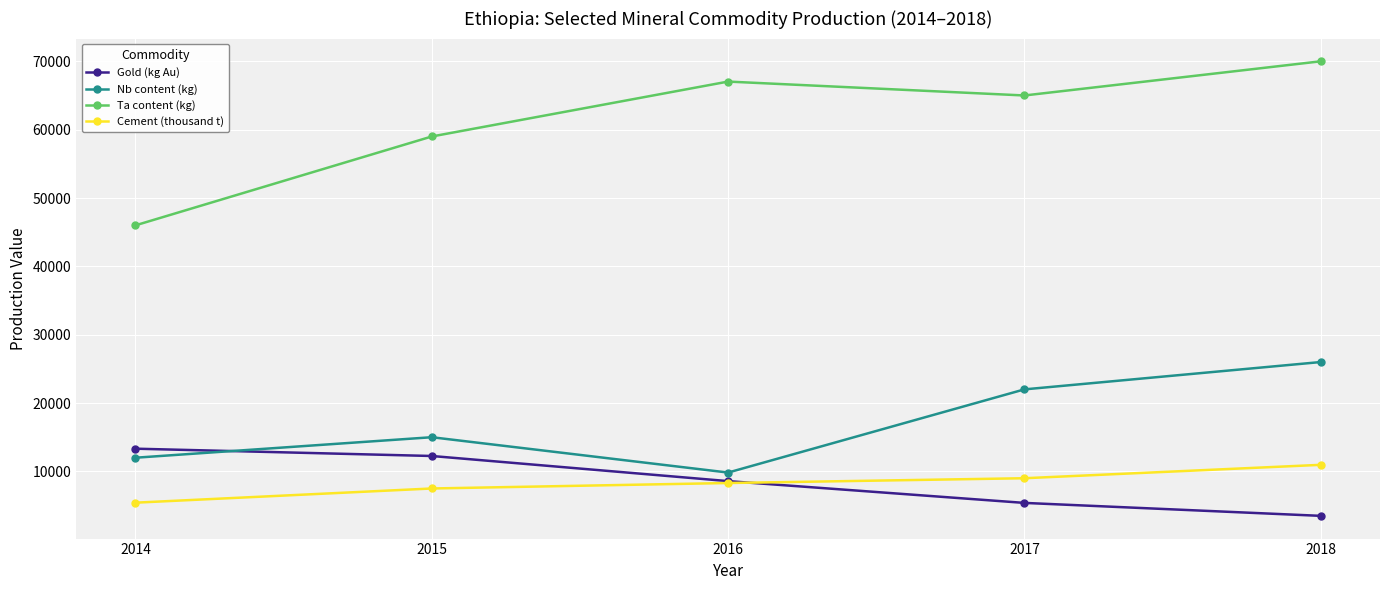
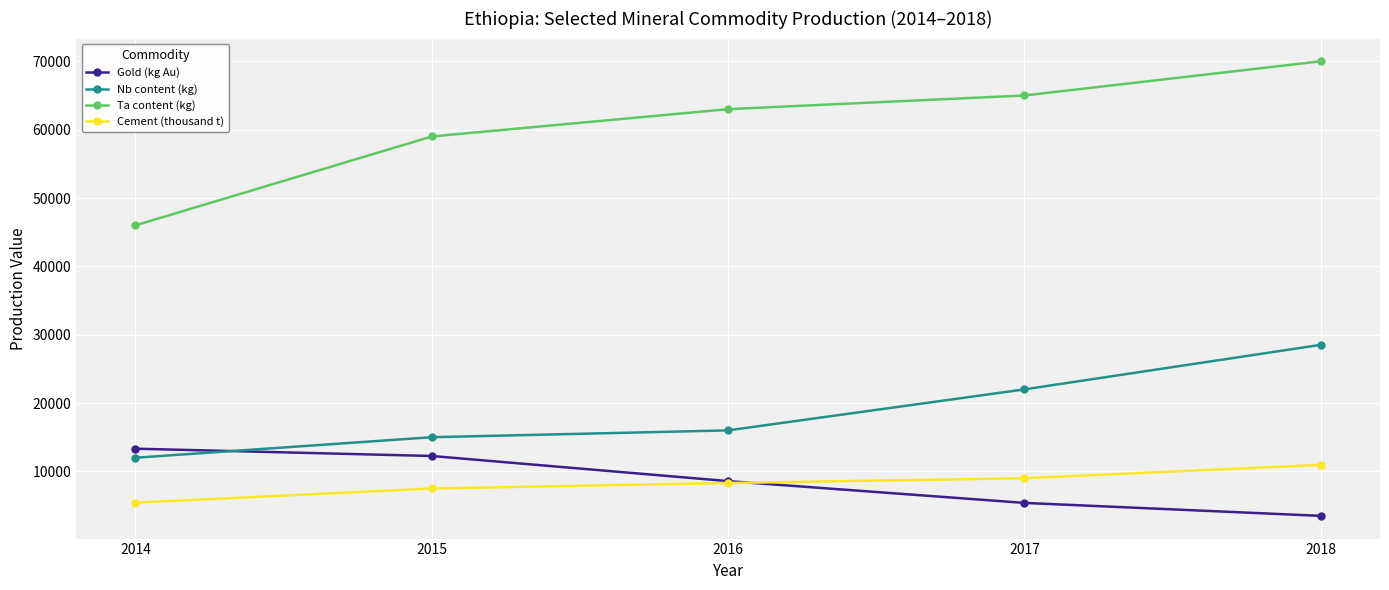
Nb content (kg), 2016: 10000 -> 16000
Ta content (kg), 2016: 67000 -> 63000
Nb content (kg), 2018: 26000 -> 29000
